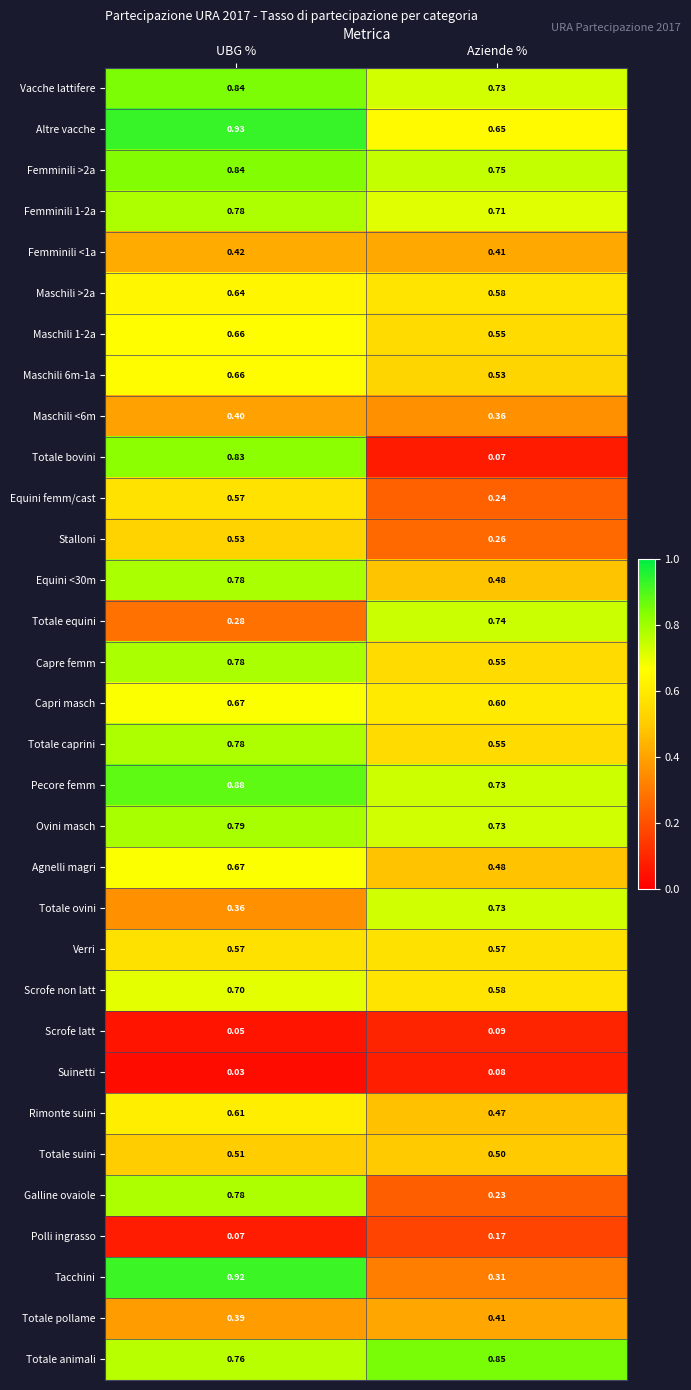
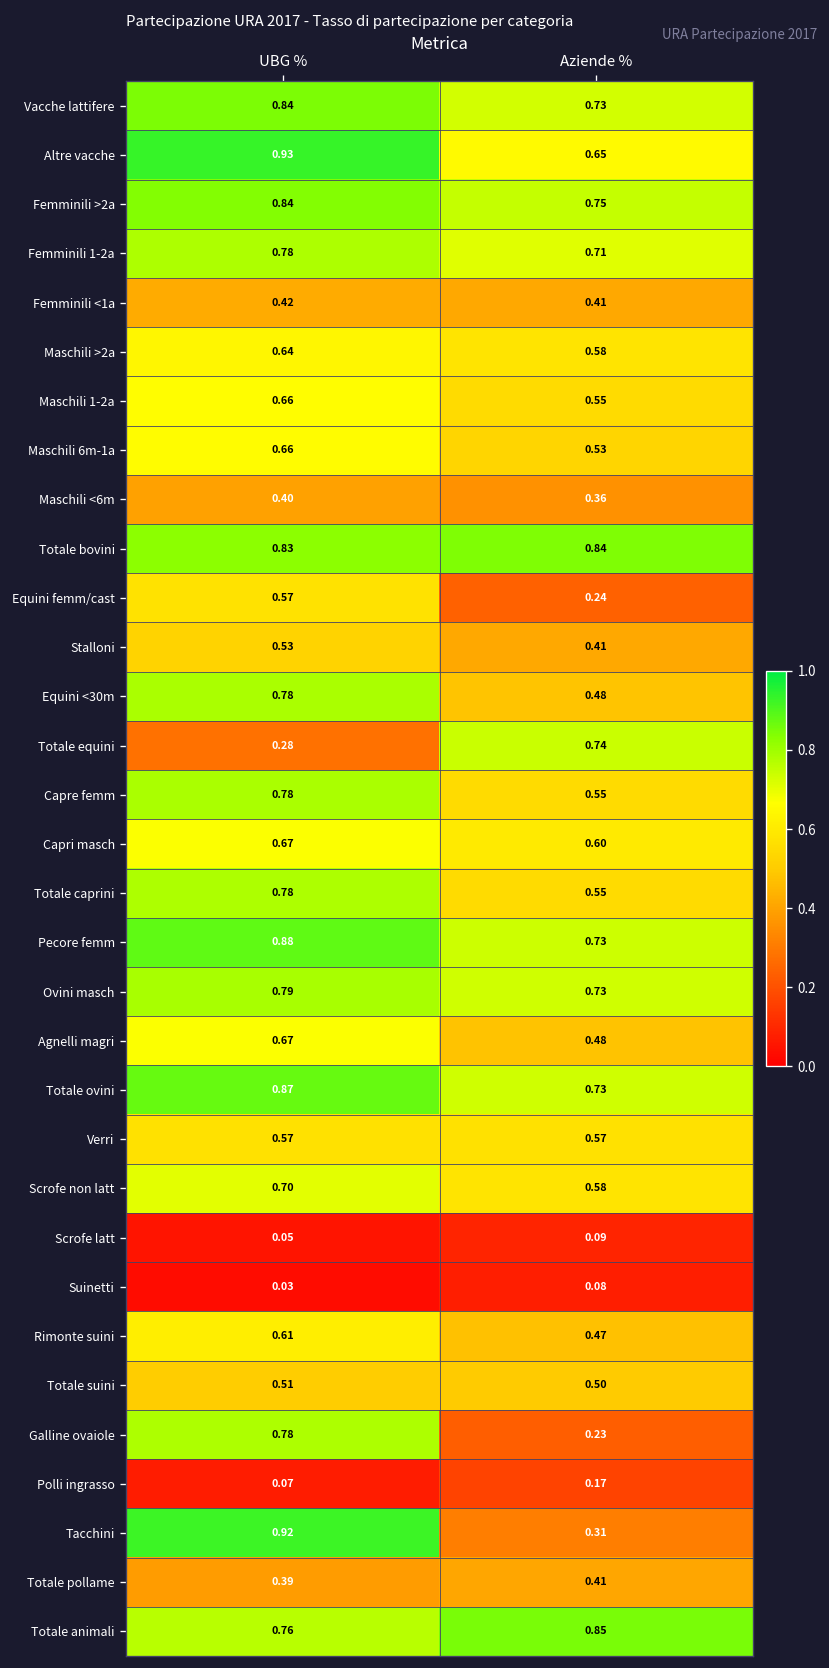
Totale bovini, Aziende %: 0.07 -> 0.84
Stalloni, Aziende %: 0.26 -> 0.41
Totale ovini, UBG %: 0.36 -> 0.87
